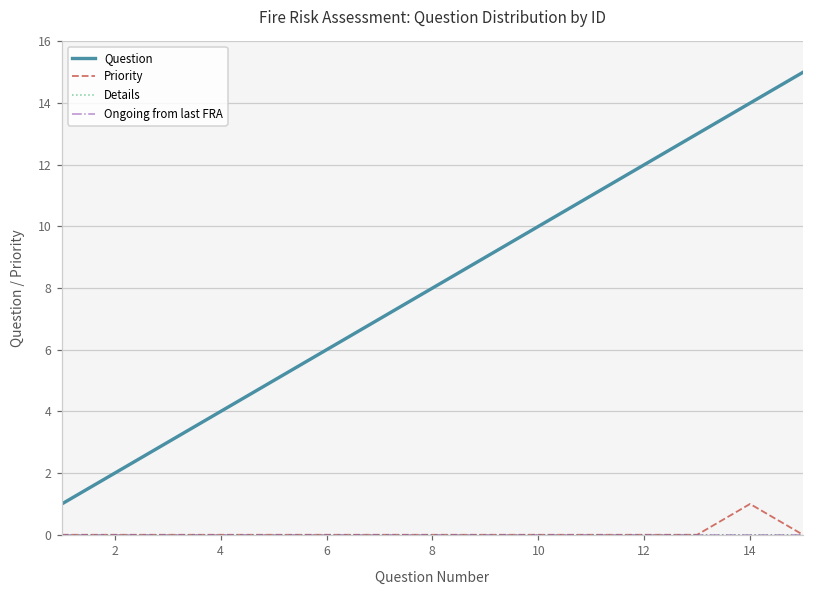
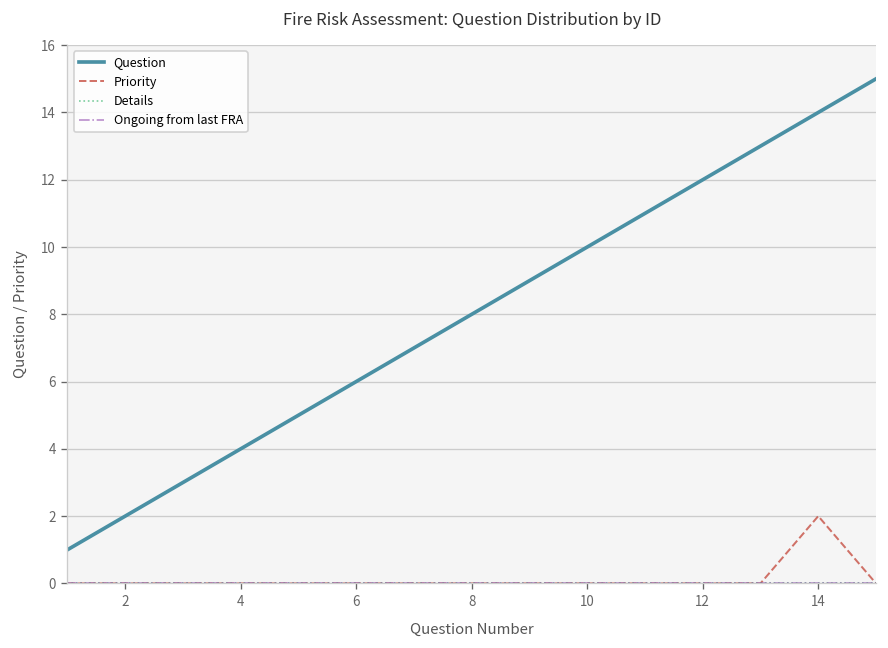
Priority, 14: 1 -> 2
